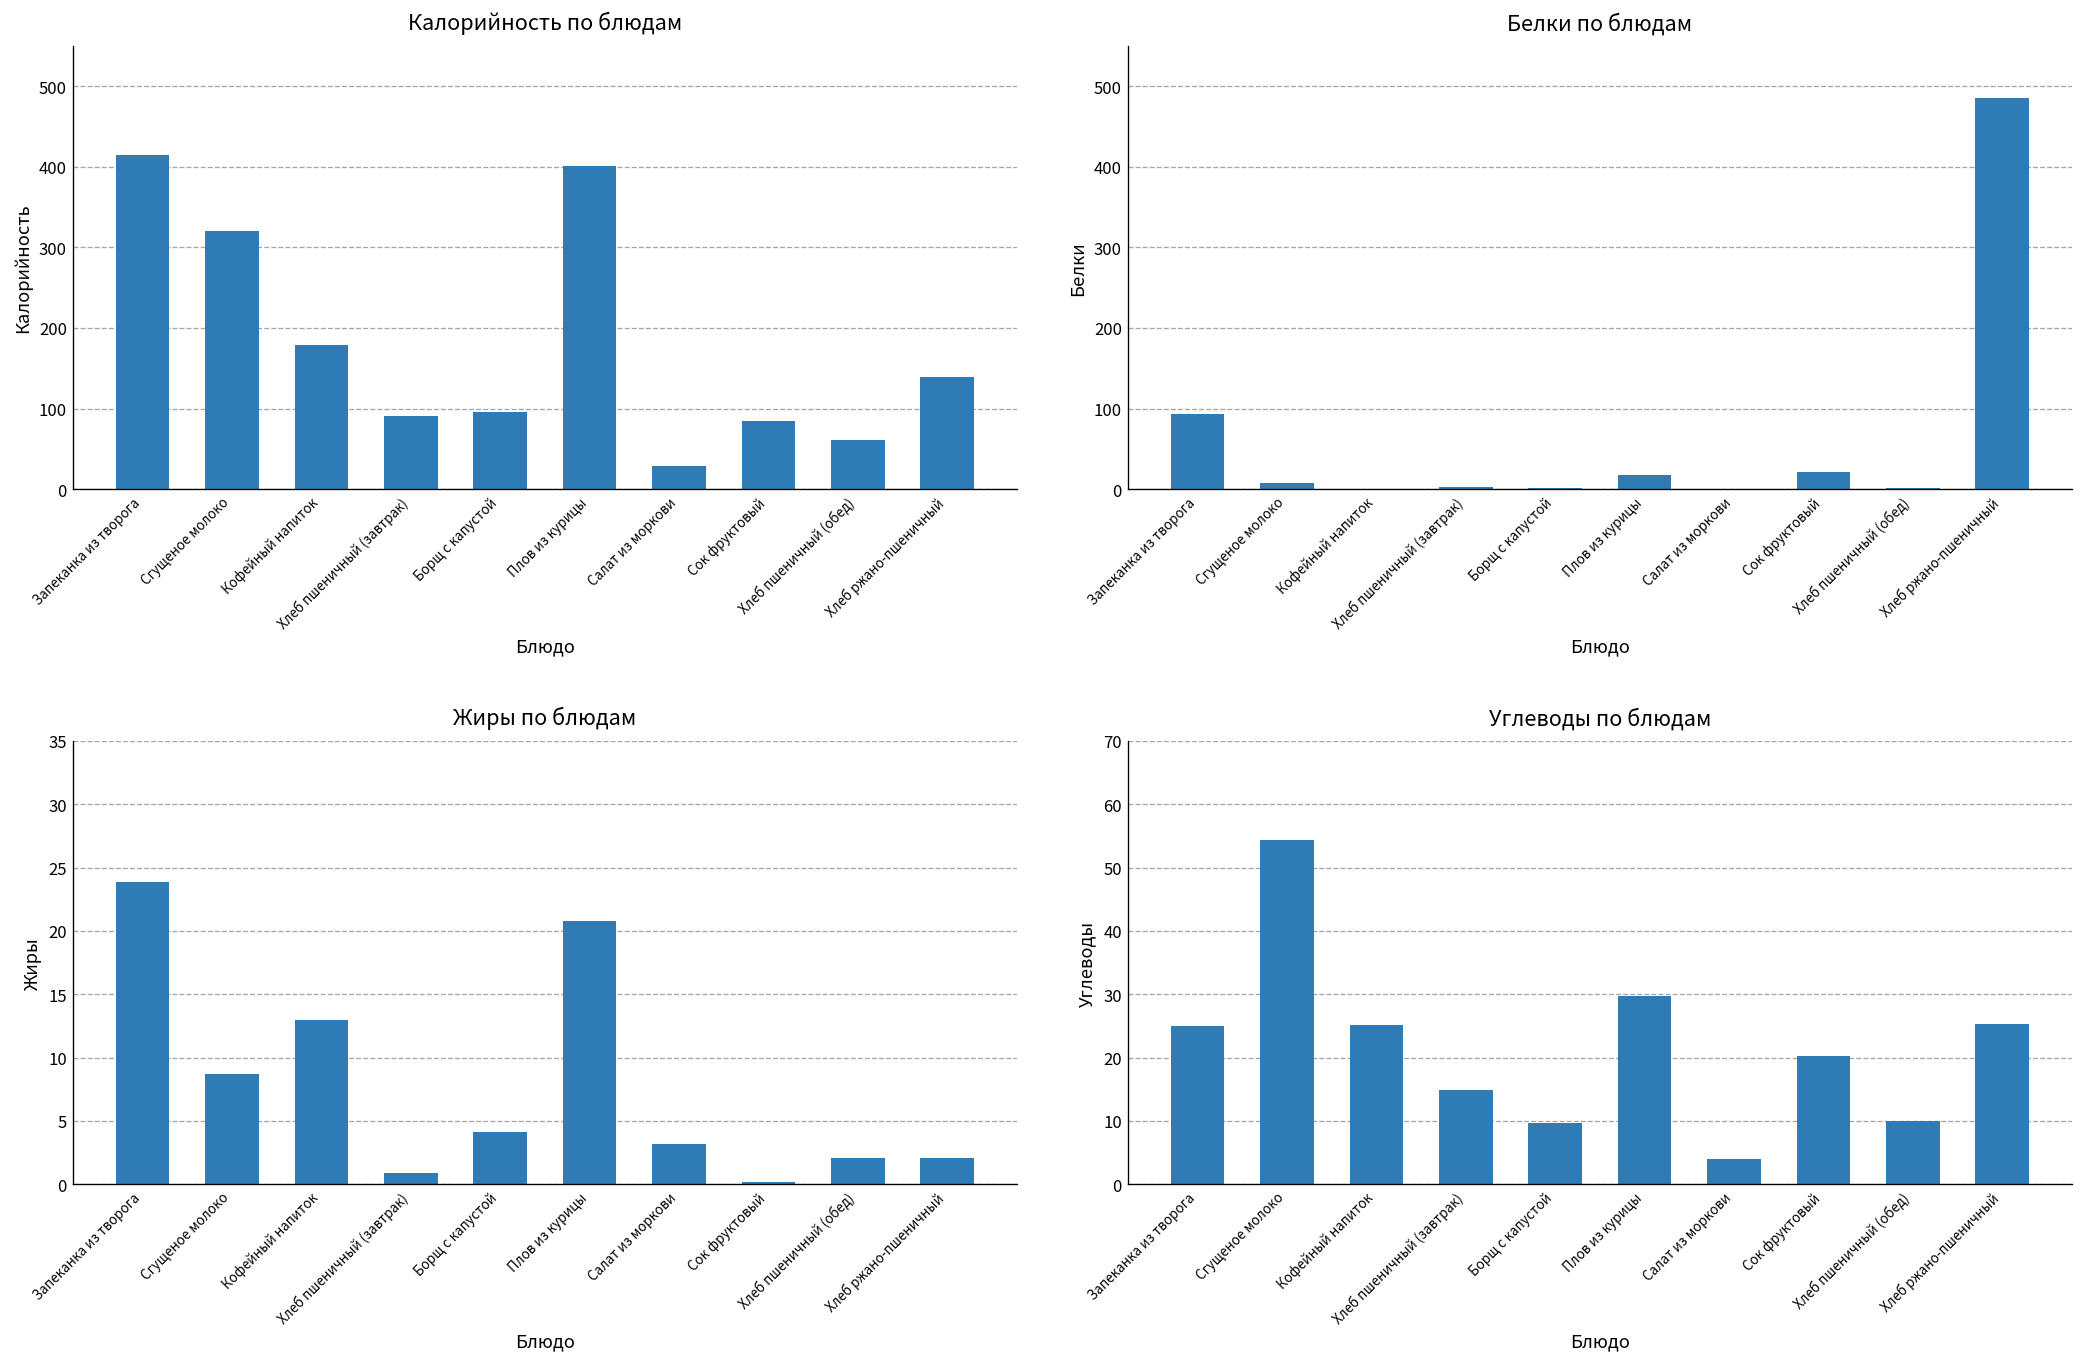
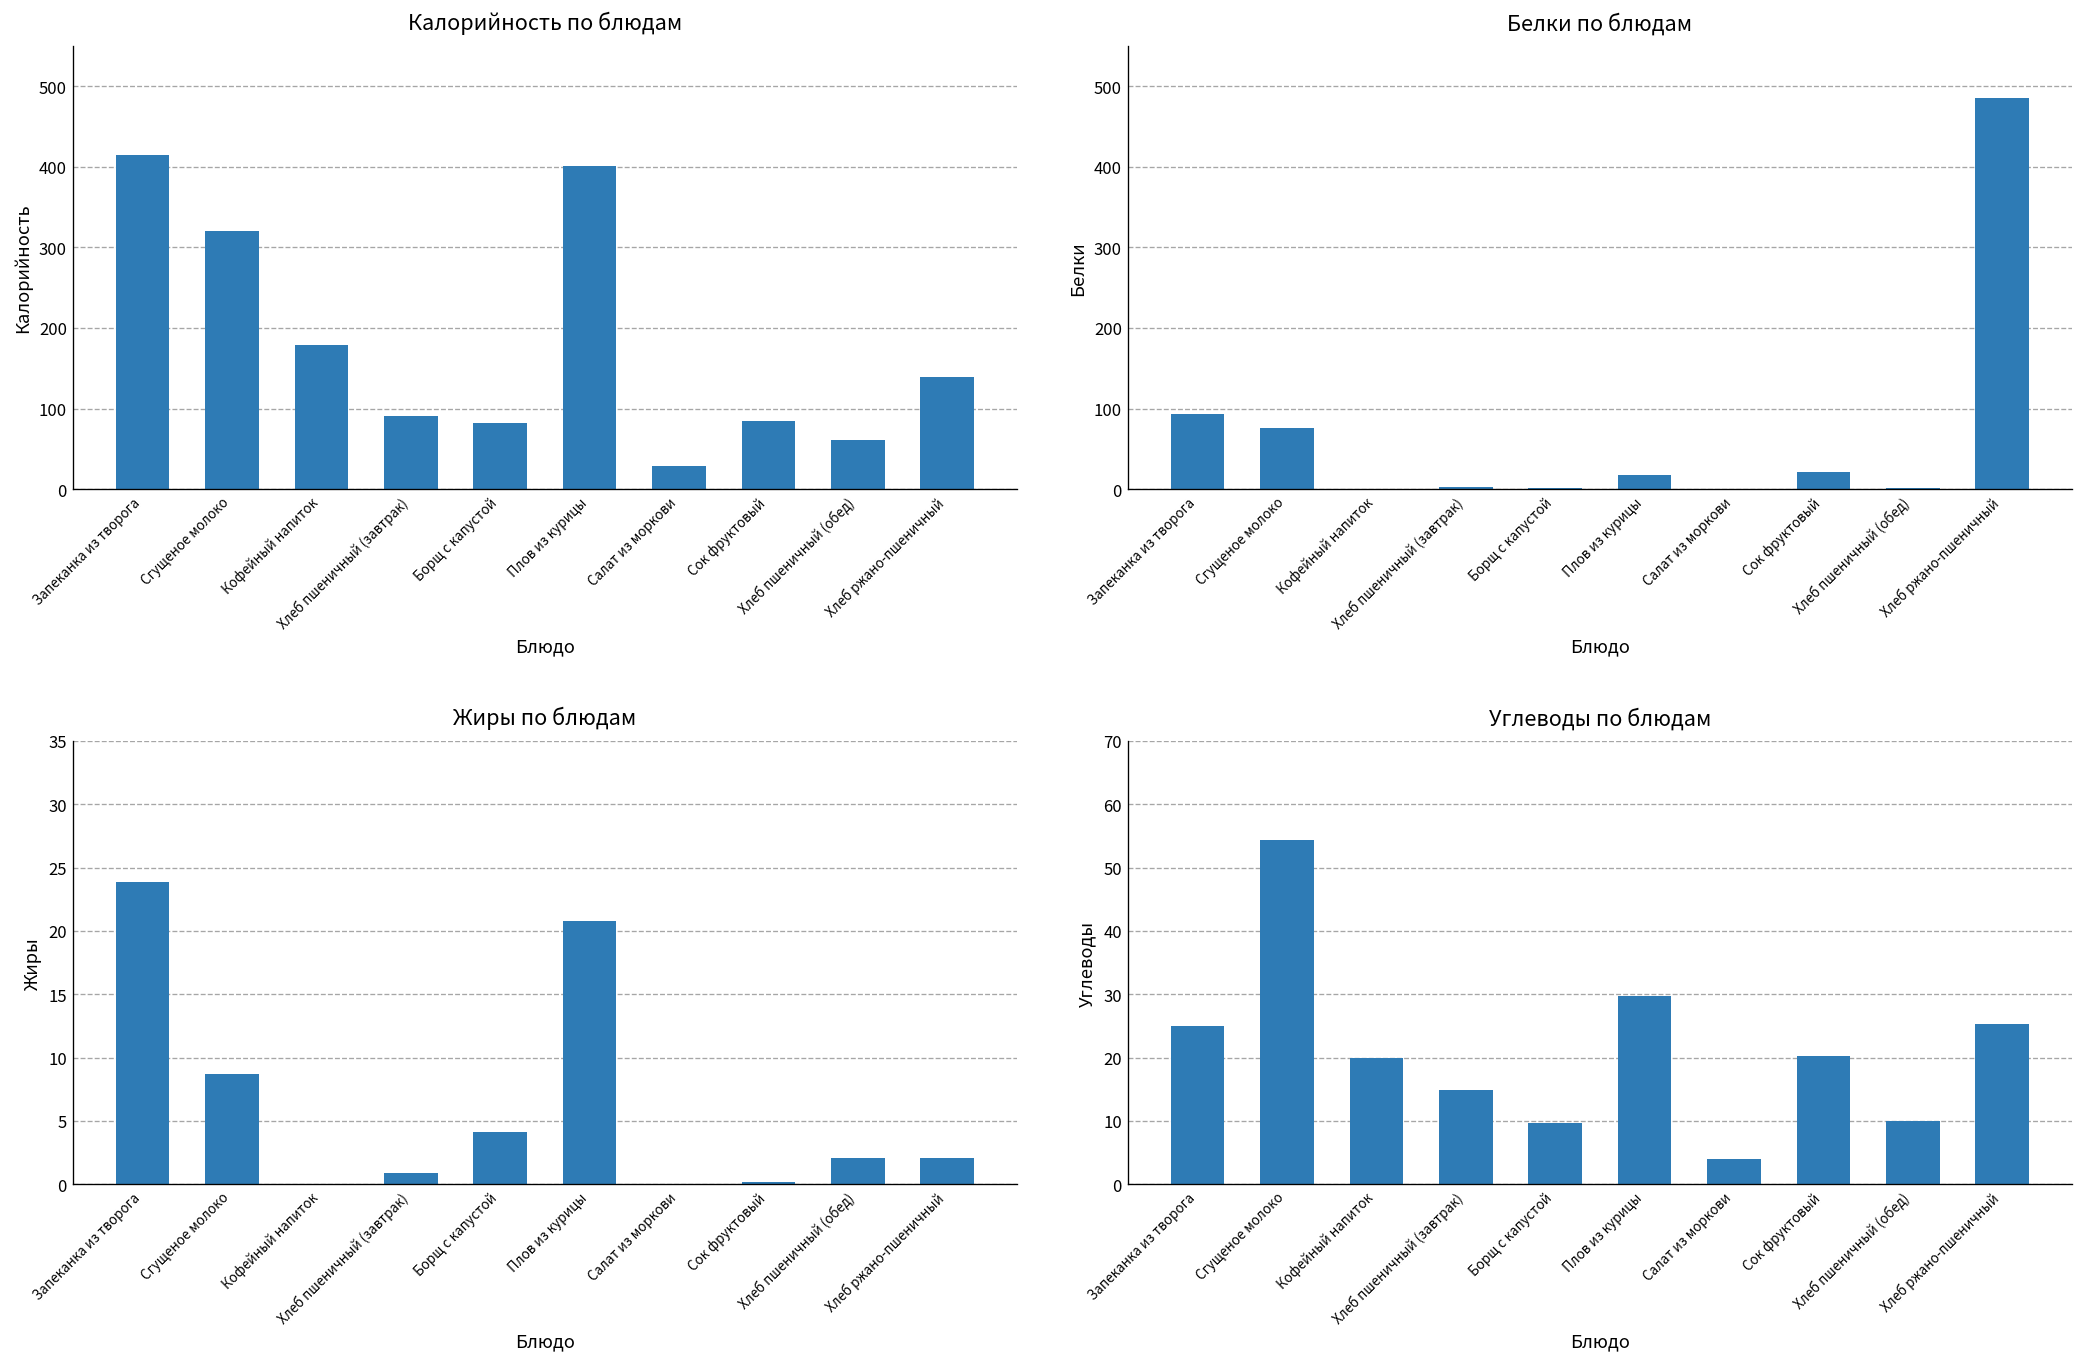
Калорийность по блюдам, Борщ с капустой: 100 -> 80
Белки по блюдам, Сгущеное молоко: 10 -> 80
Жиры по блюдам, Кофейный напиток: 13.0 -> 0.0
Жиры по блюдам, Салат из моркови: 3.2 -> 0.0
Углеводы по блюдам, Кофейный напиток: 25 -> 20
